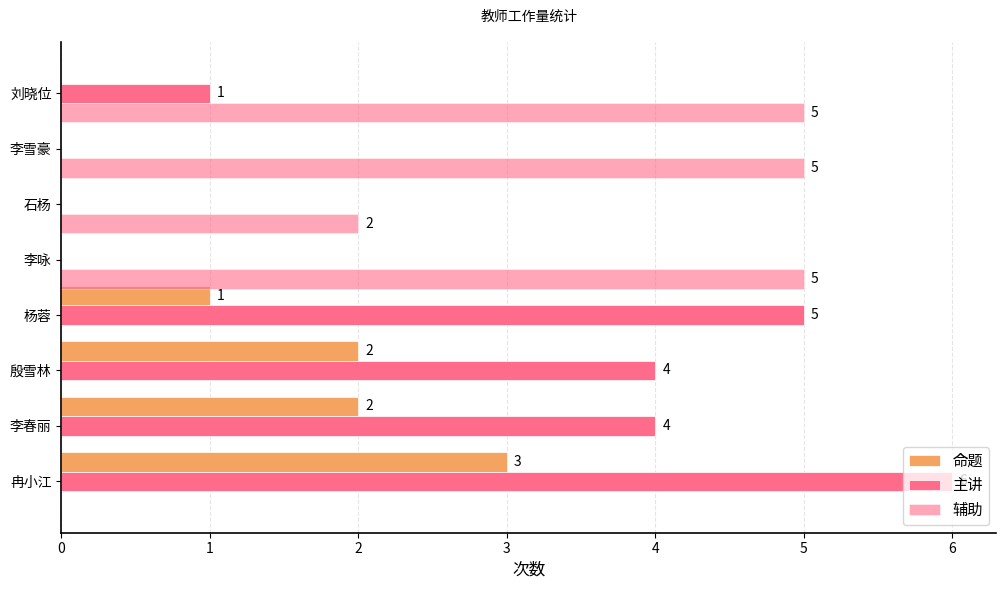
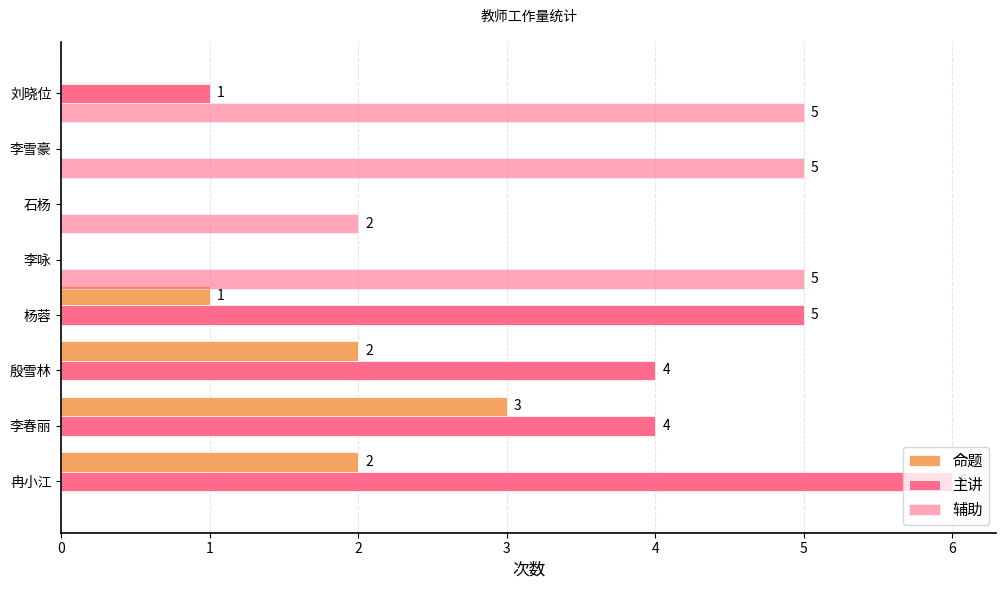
命题, 李春丽: 2 -> 3
命题, 冉小江: 3 -> 2
